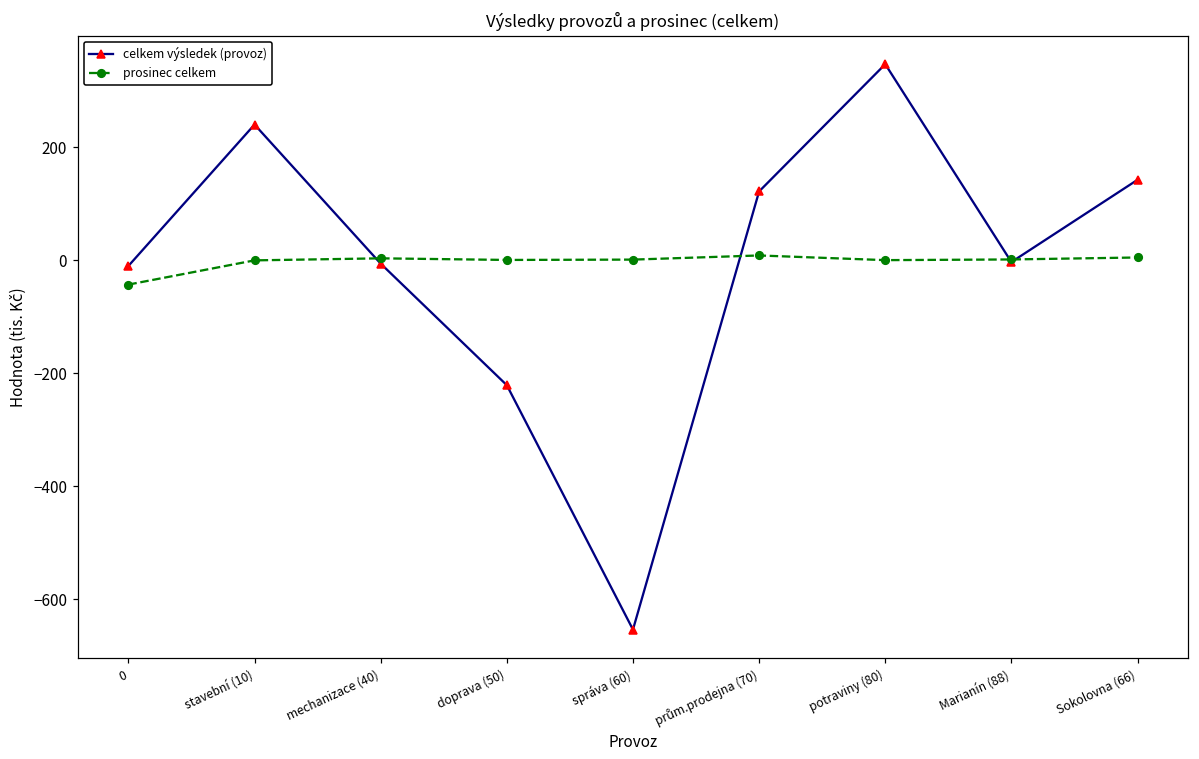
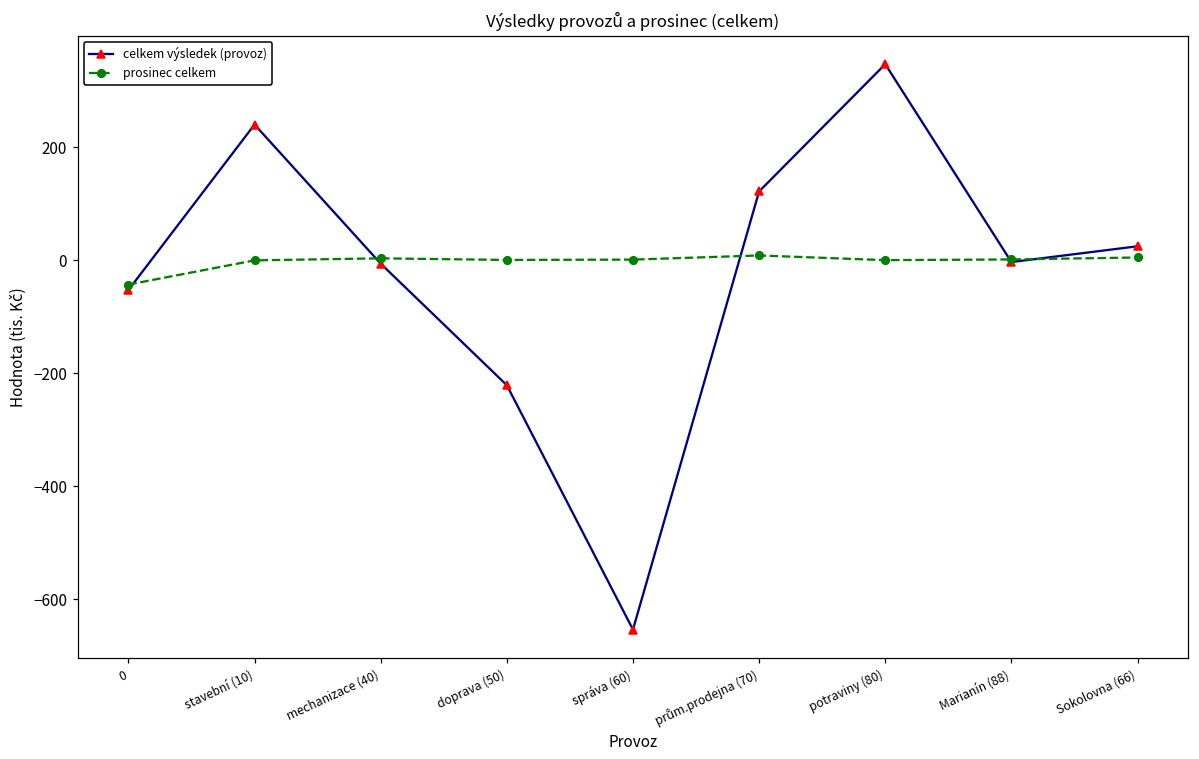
celkem výsledek (provoz), 0: -10 -> -50
celkem výsledek (provoz), Sokolovna (66): 140 -> 30
